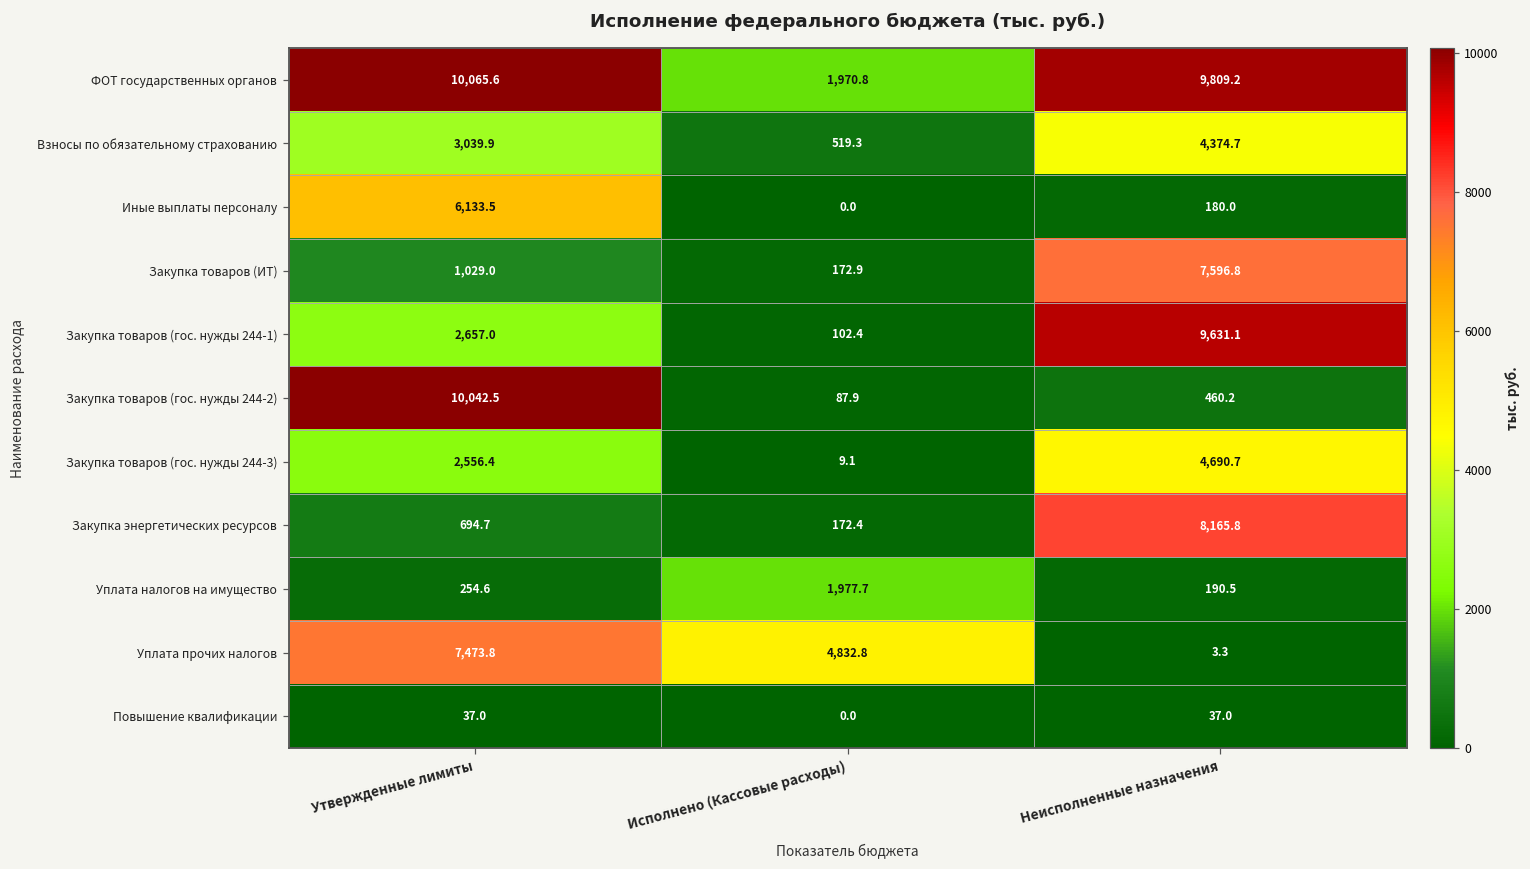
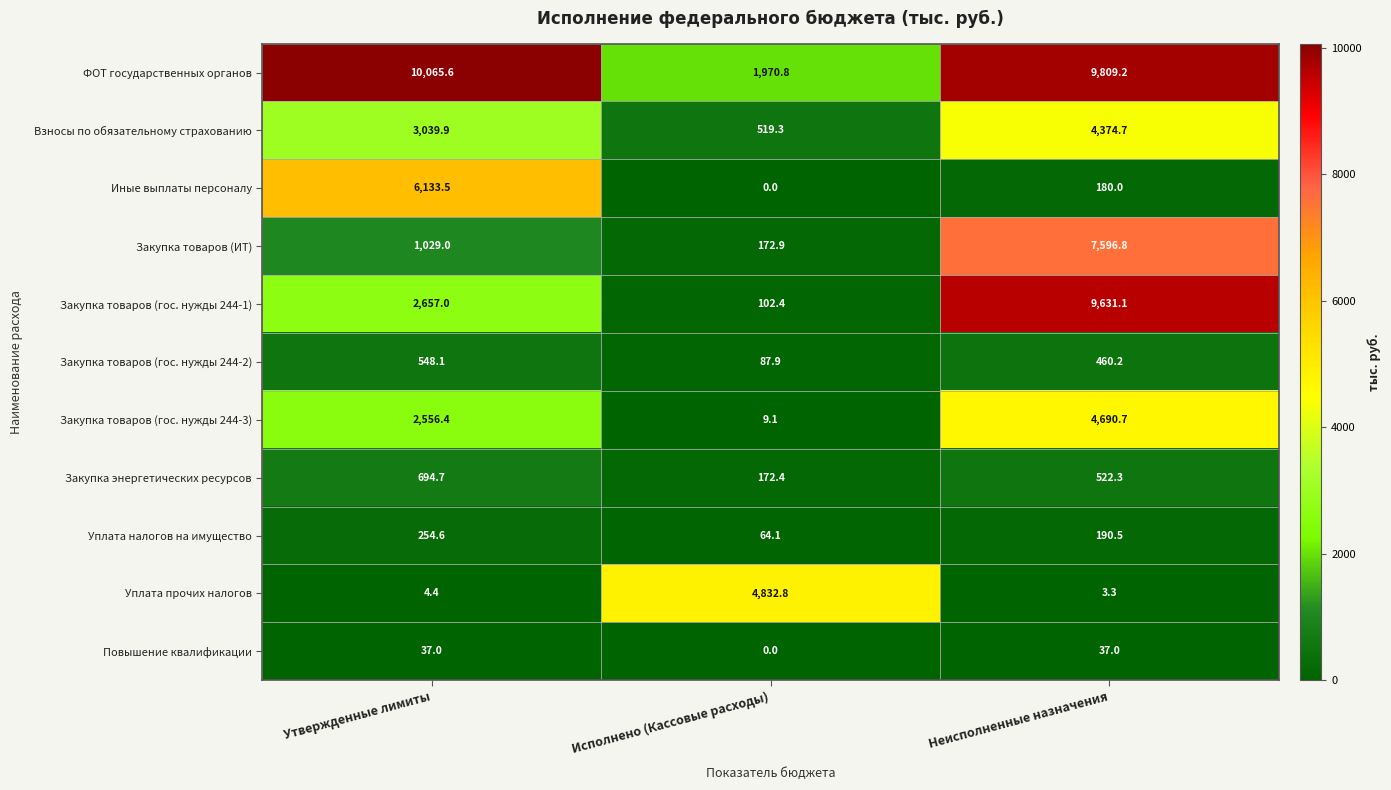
Закупка товаров (гос. нужды 244-2), Утвержденные лимиты: 10,042.5 -> 548.1
Закупка энергетических ресурсов, Неисполненные назначения: 8,165.8 -> 522.3
Уплата налогов на имущество, Исполнено (Кассовые расходы): 1,977.7 -> 64.1
Уплата прочих налогов, Утвержденные лимиты: 7,473.8 -> 4.4
